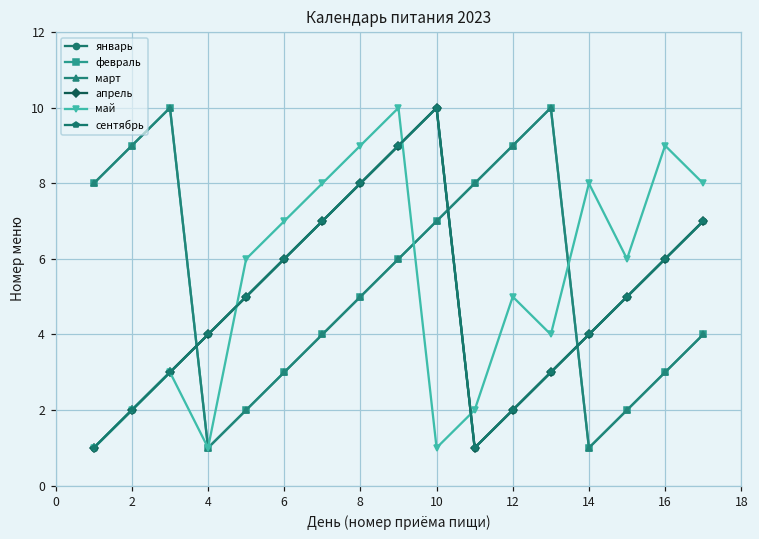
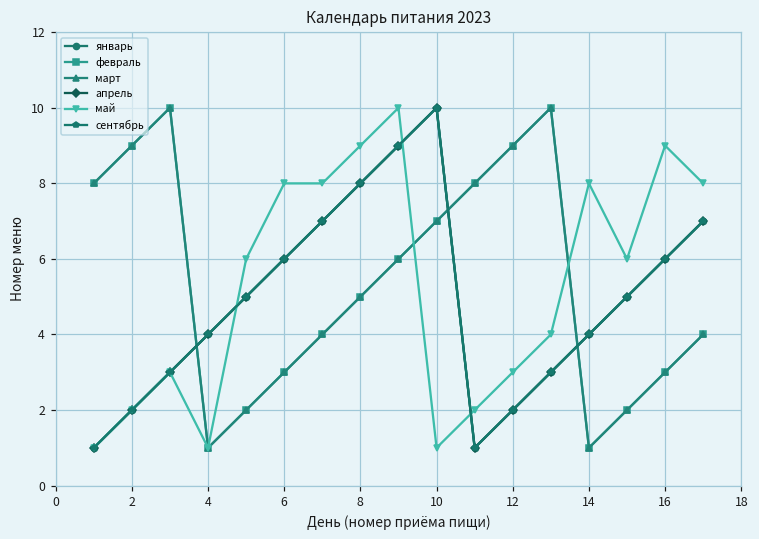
май, 6: 7 -> 8
май, 12: 5 -> 3
